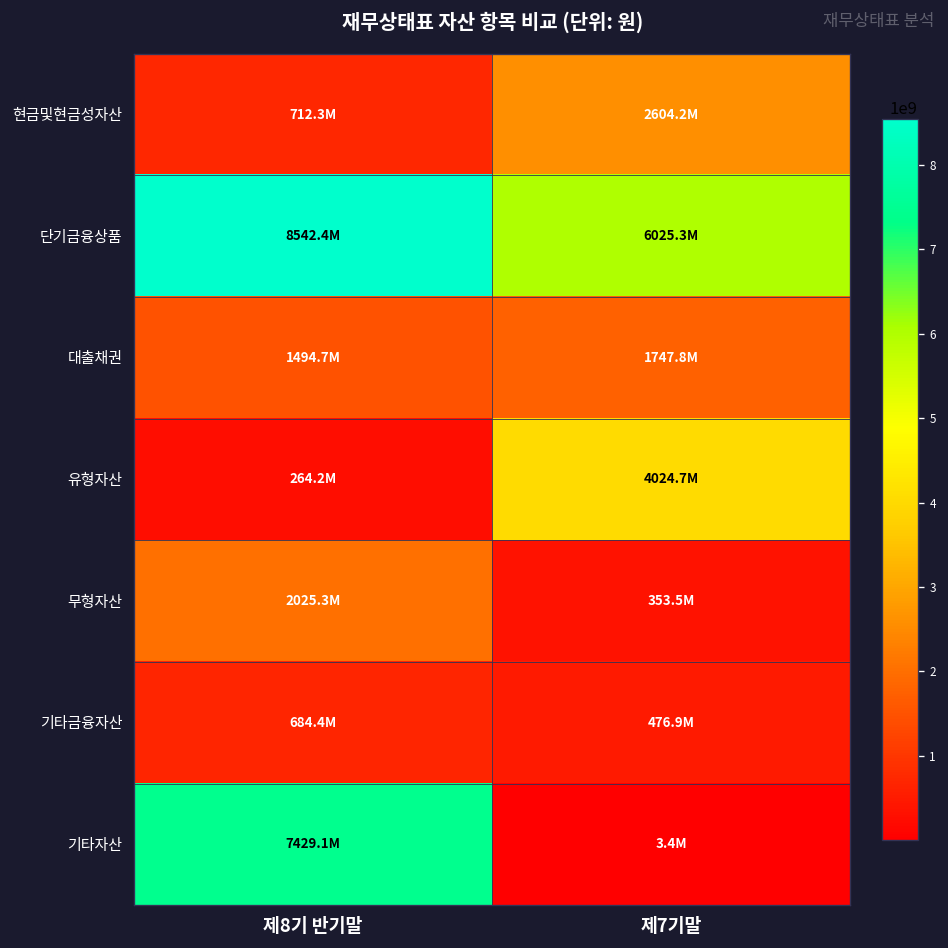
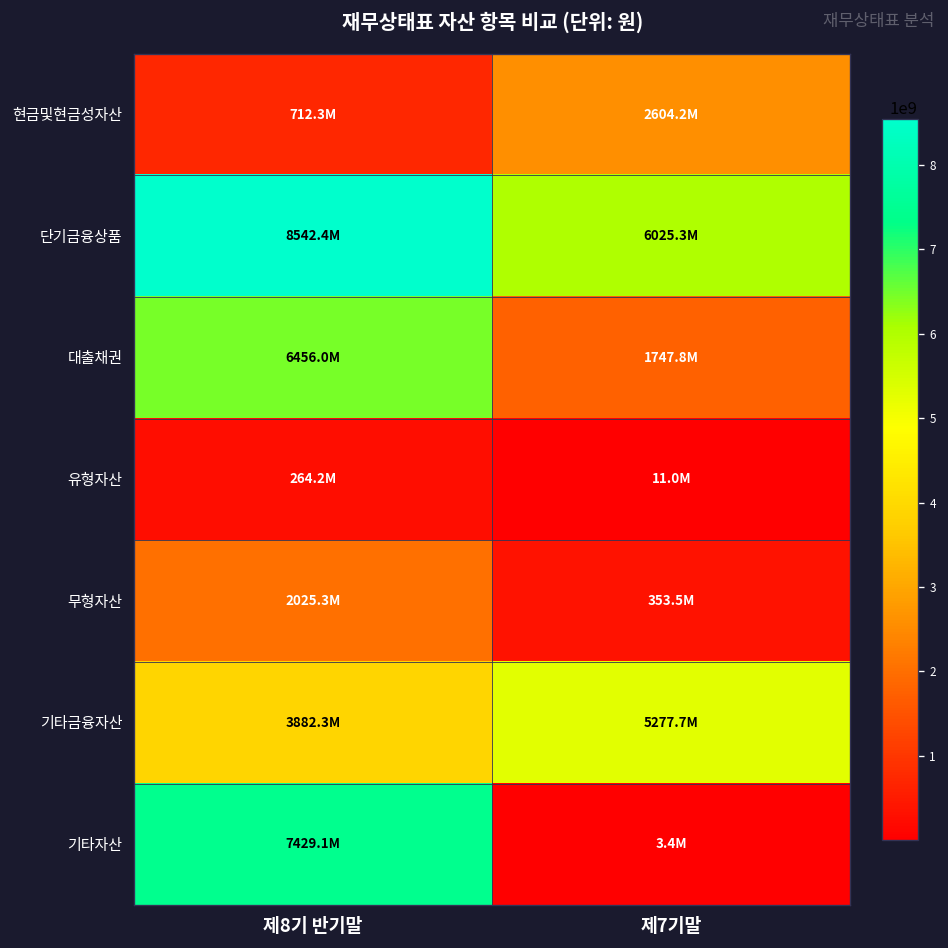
대출채권, 제8기 반기말: 1494.7M -> 6456.0M
유형자산, 제7기말: 4024.7M -> 11.0M
기타금융자산, 제8기 반기말: 684.4M -> 3882.3M
기타금융자산, 제7기말: 476.9M -> 5277.7M
